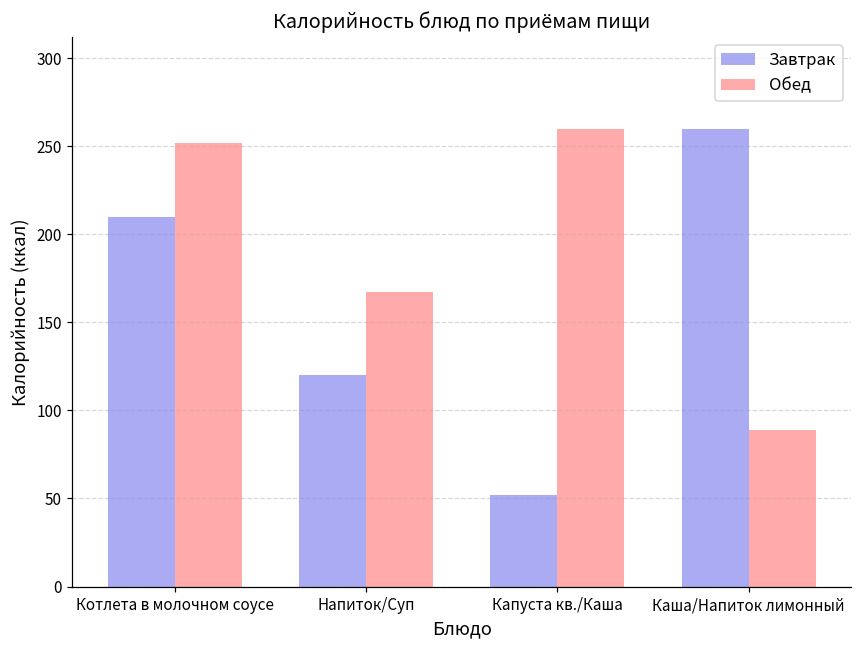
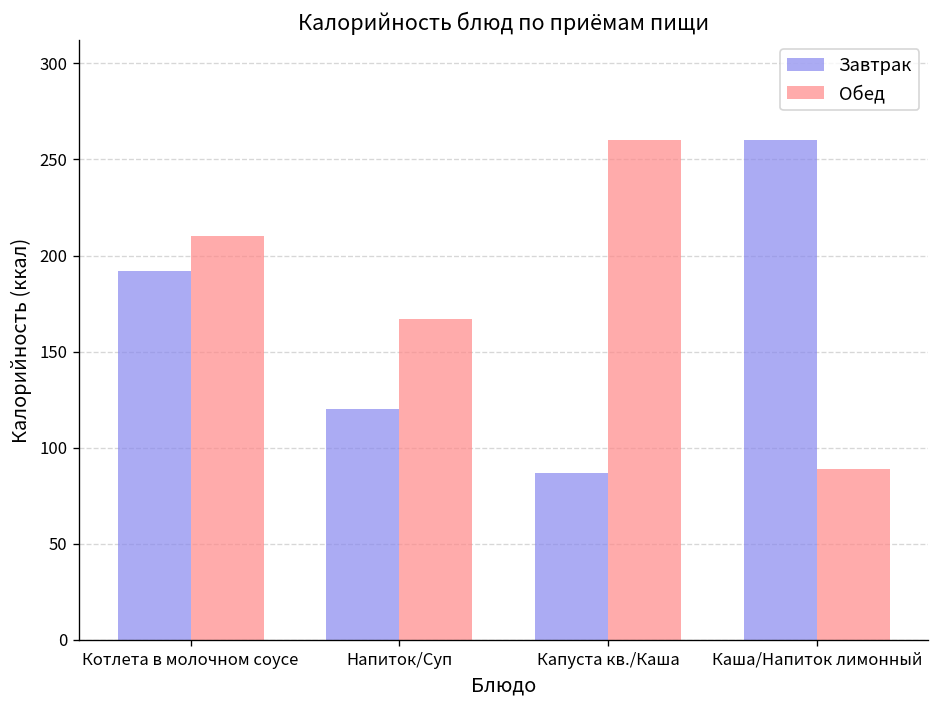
Завтрак, Котлета в молочном соусе: 210 -> 192
Обед, Котлета в молочном соусе: 252 -> 210
Завтрак, Капуста кв./Каша: 52 -> 87
